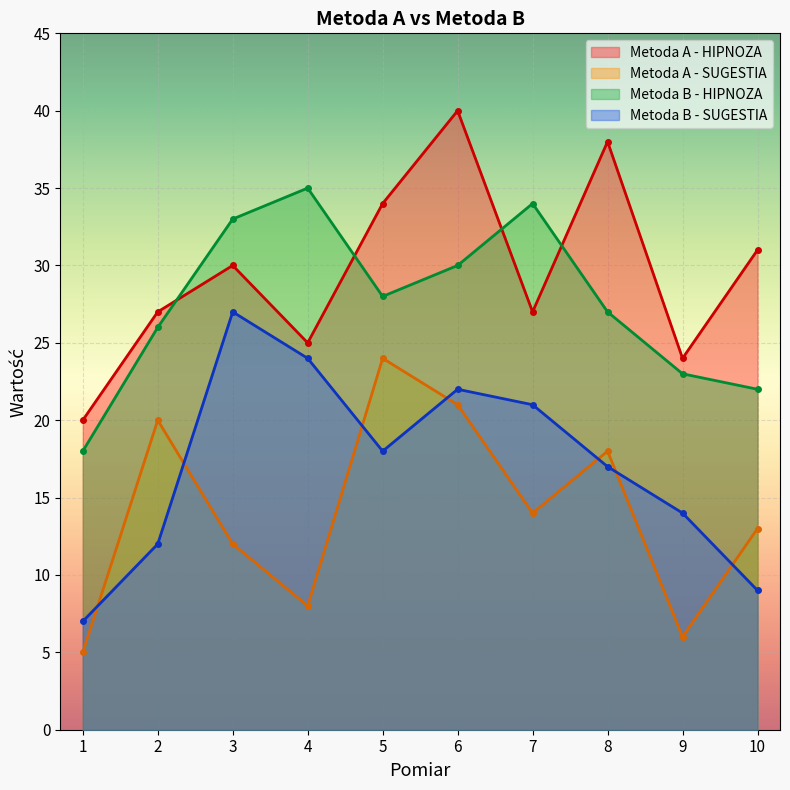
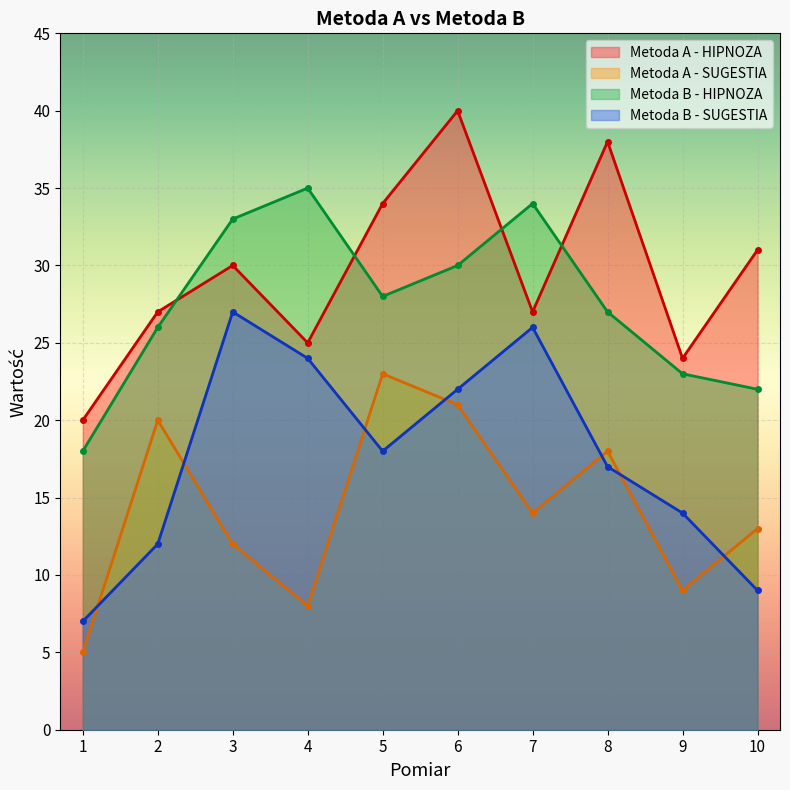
Metoda A - SUGESTIA, 5: 24 -> 23
Metoda B - SUGESTIA, 7: 21 -> 26
Metoda A - SUGESTIA, 9: 6 -> 9
